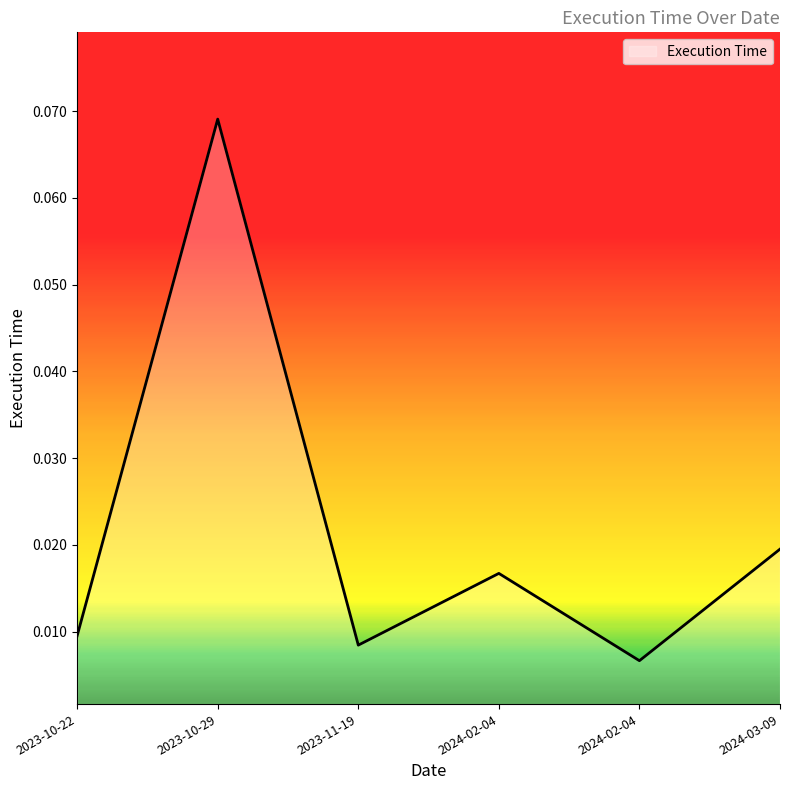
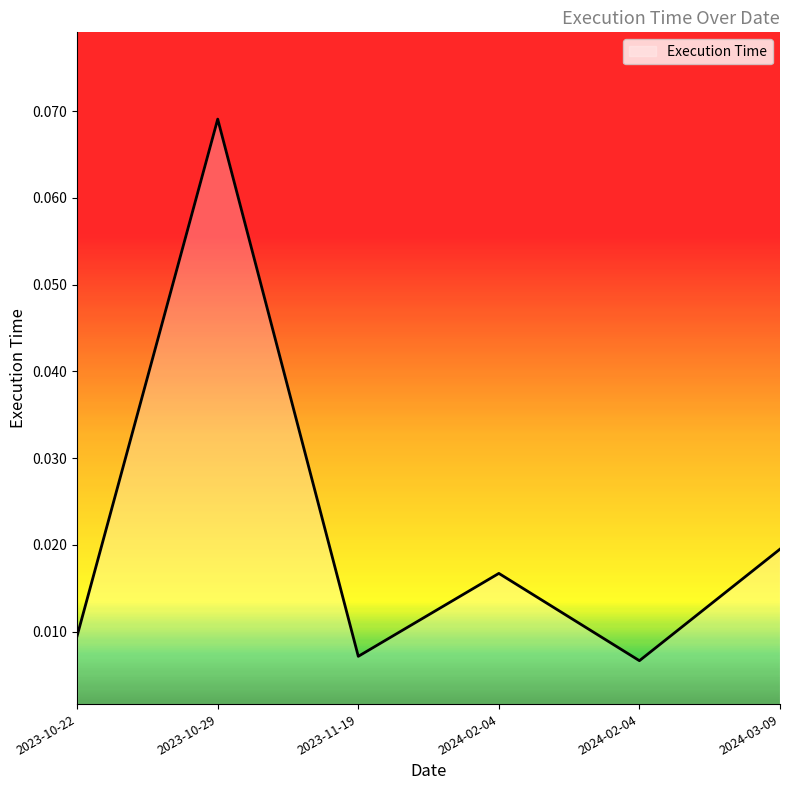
2023-11-19: 0.008 -> 0.007
